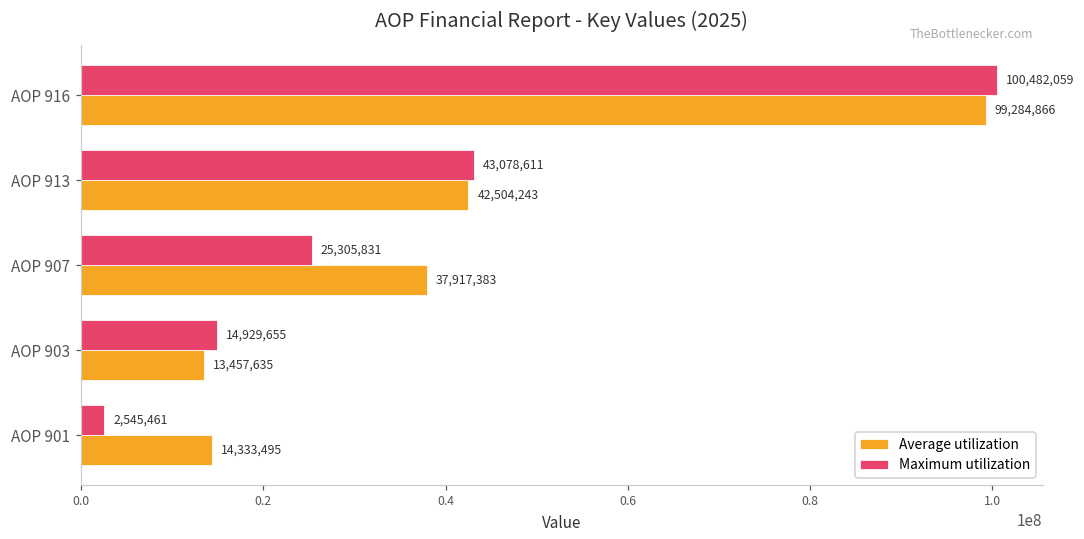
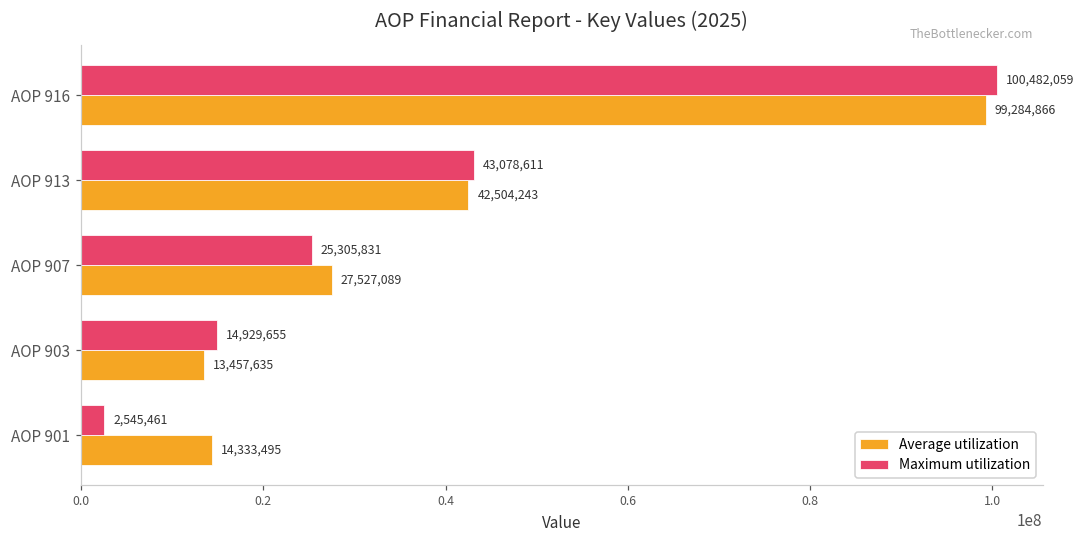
Average utilization, AOP 907: 37,917,383 -> 27,527,089
